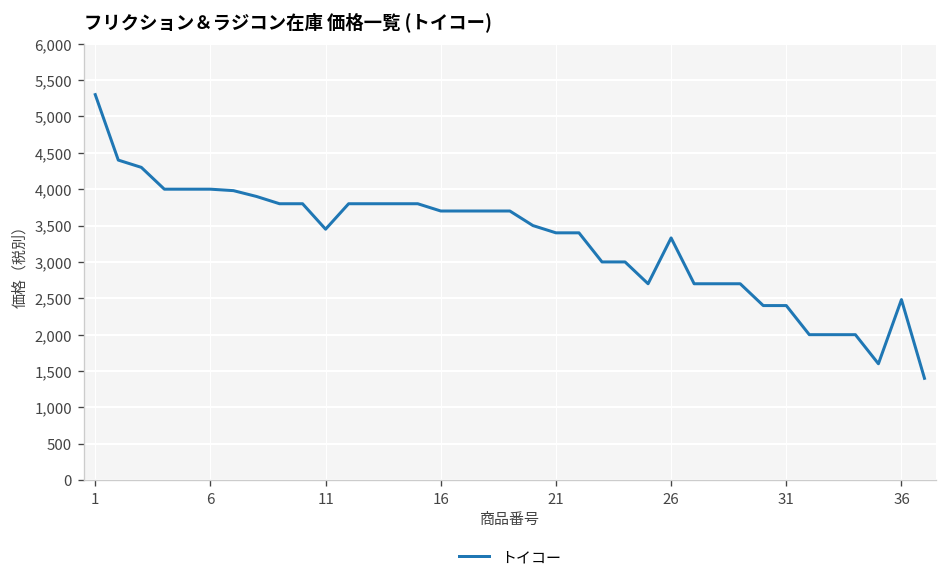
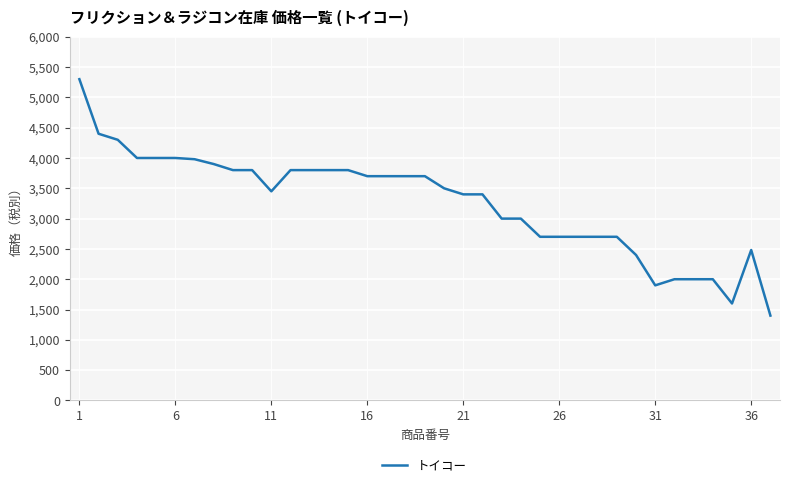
26: 3,300 -> 2,700
31: 2,400 -> 1,900
